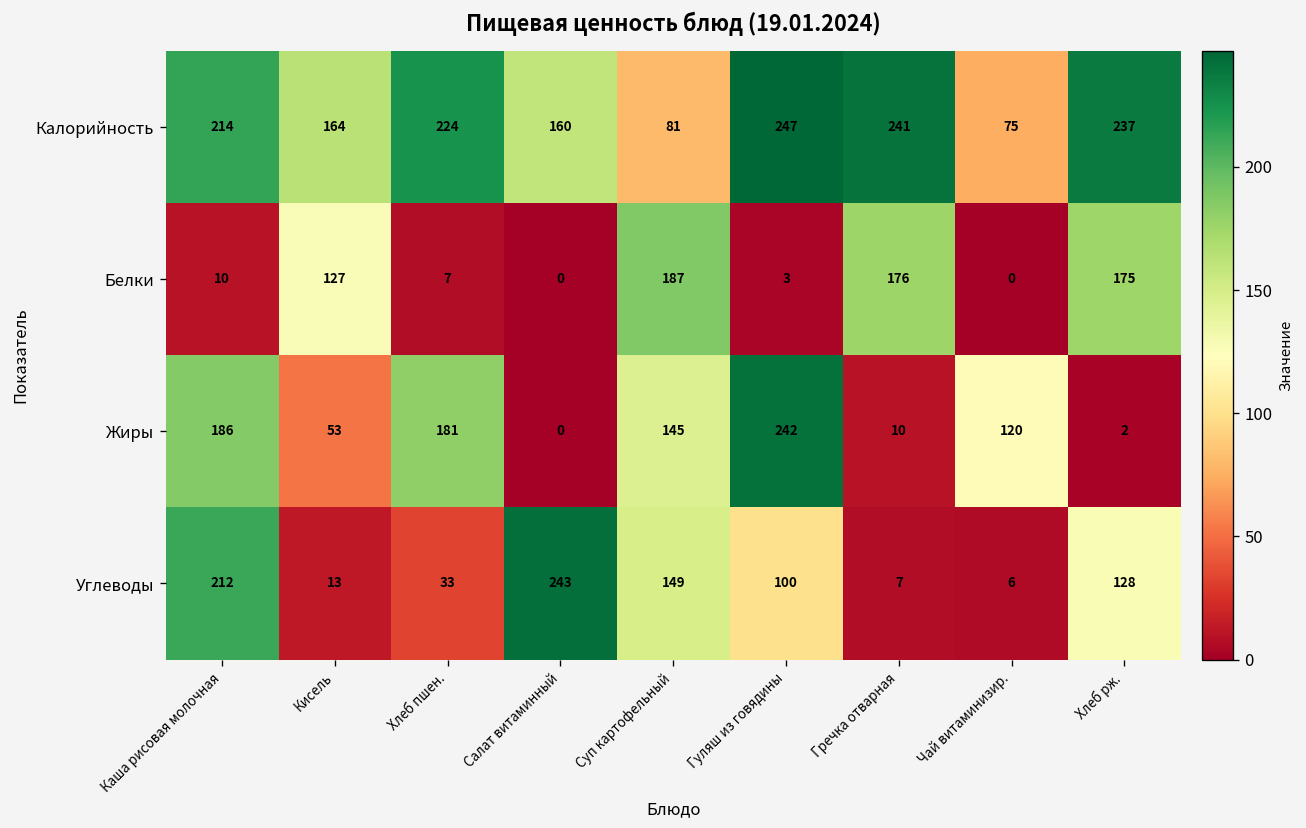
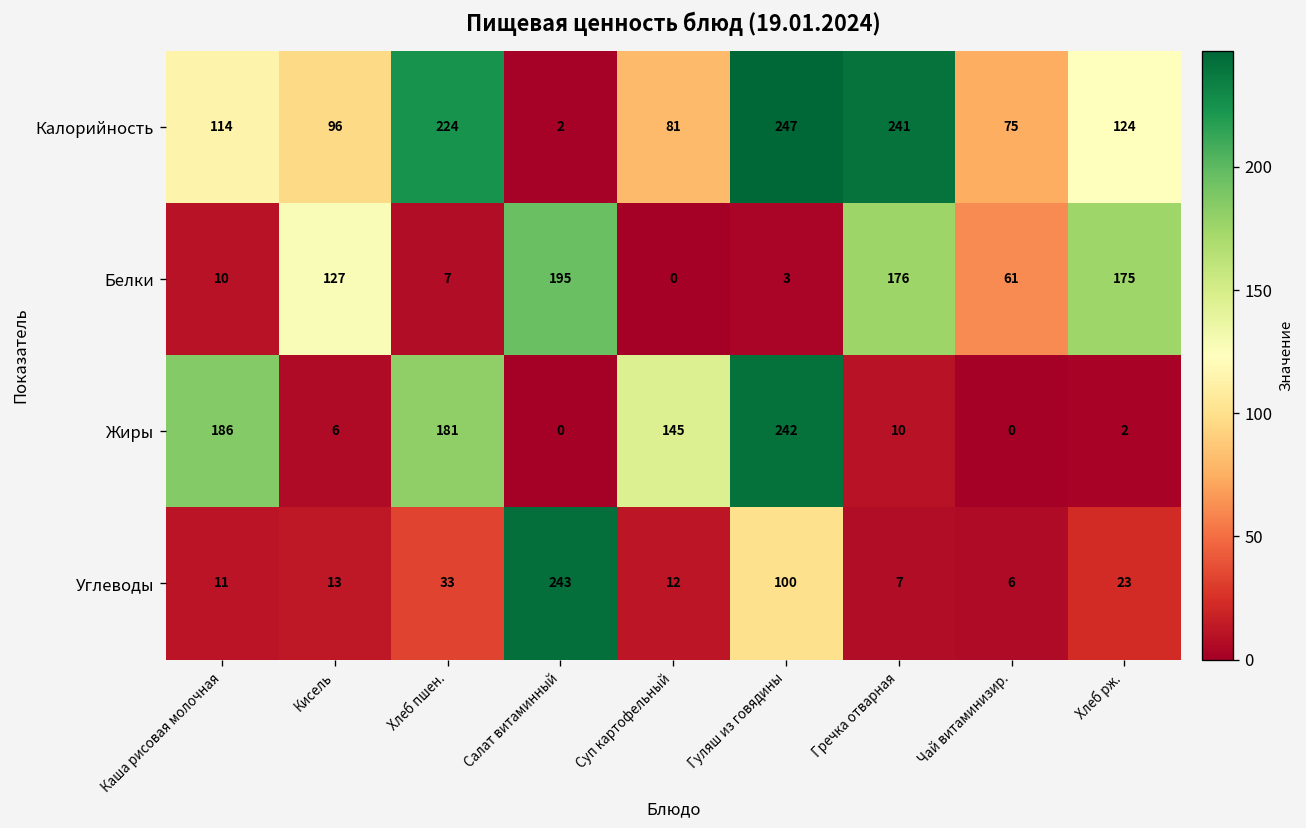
Калорийность, Каша рисовая молочная: 214 -> 114
Калорийность, Кисель: 164 -> 96
Калорийность, Салат витаминный: 160 -> 2
Калорийность, Хлеб рж.: 237 -> 124
Белки, Салат витаминный: 0 -> 195
Белки, Суп картофельный: 187 -> 0
Белки, Чай витаминизир.: 0 -> 61
Жиры, Кисель: 53 -> 6
Жиры, Чай витаминизир.: 120 -> 0
Углеводы, Каша рисовая молочная: 212 -> 11
Углеводы, Суп картофельный: 149 -> 12
Углеводы, Хлеб рж.: 128 -> 23
